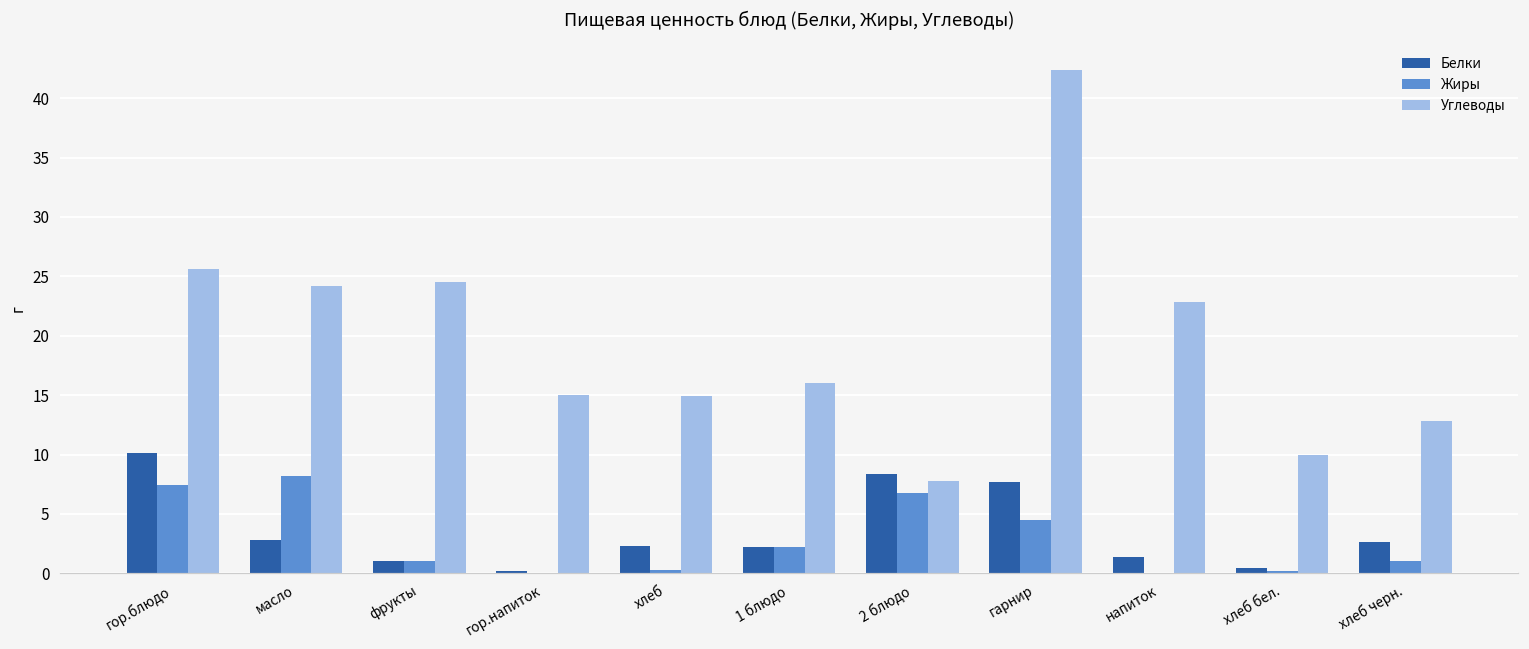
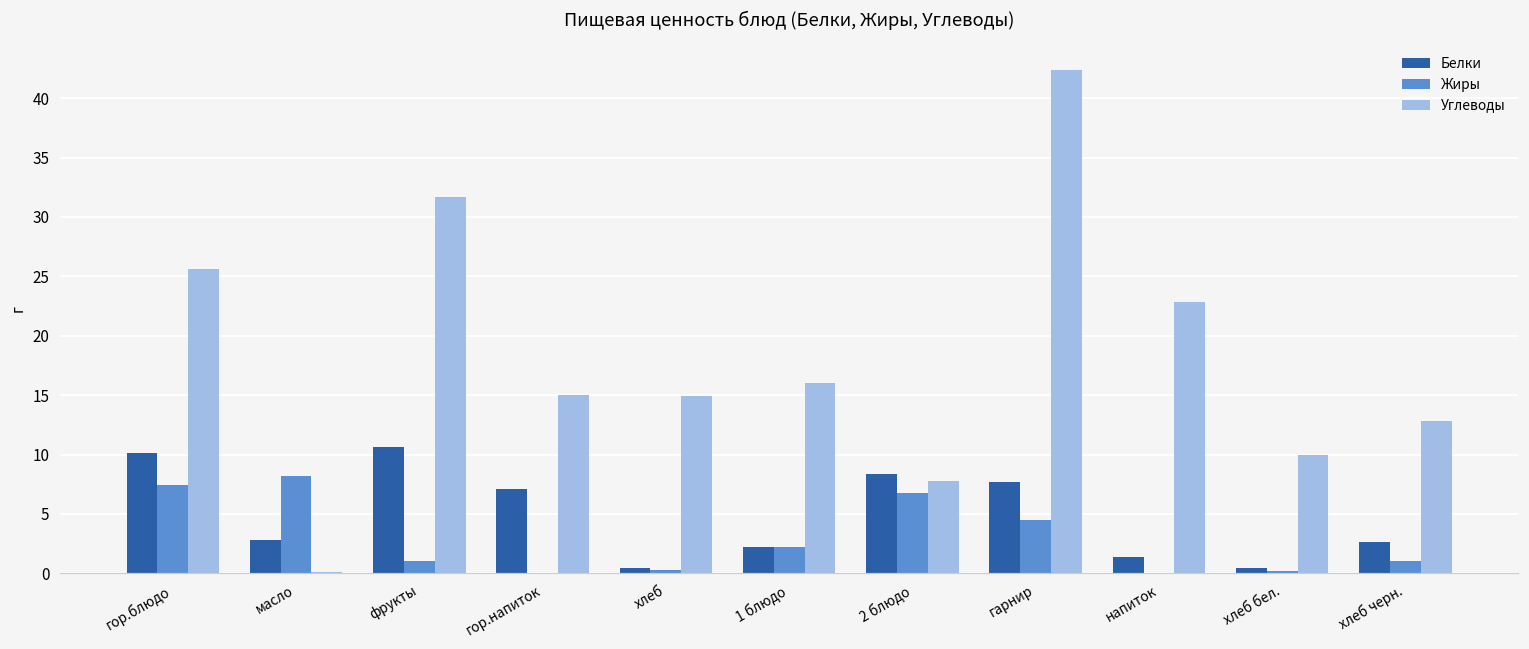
Углеводы, масло: 24.2 -> 0.1
Белки, фрукты: 1.0 -> 10.6
Углеводы, фрукты: 24.5 -> 31.7
Белки, гор.напиток: 0.2 -> 7.1
Белки, хлеб: 2.3 -> 0.5
